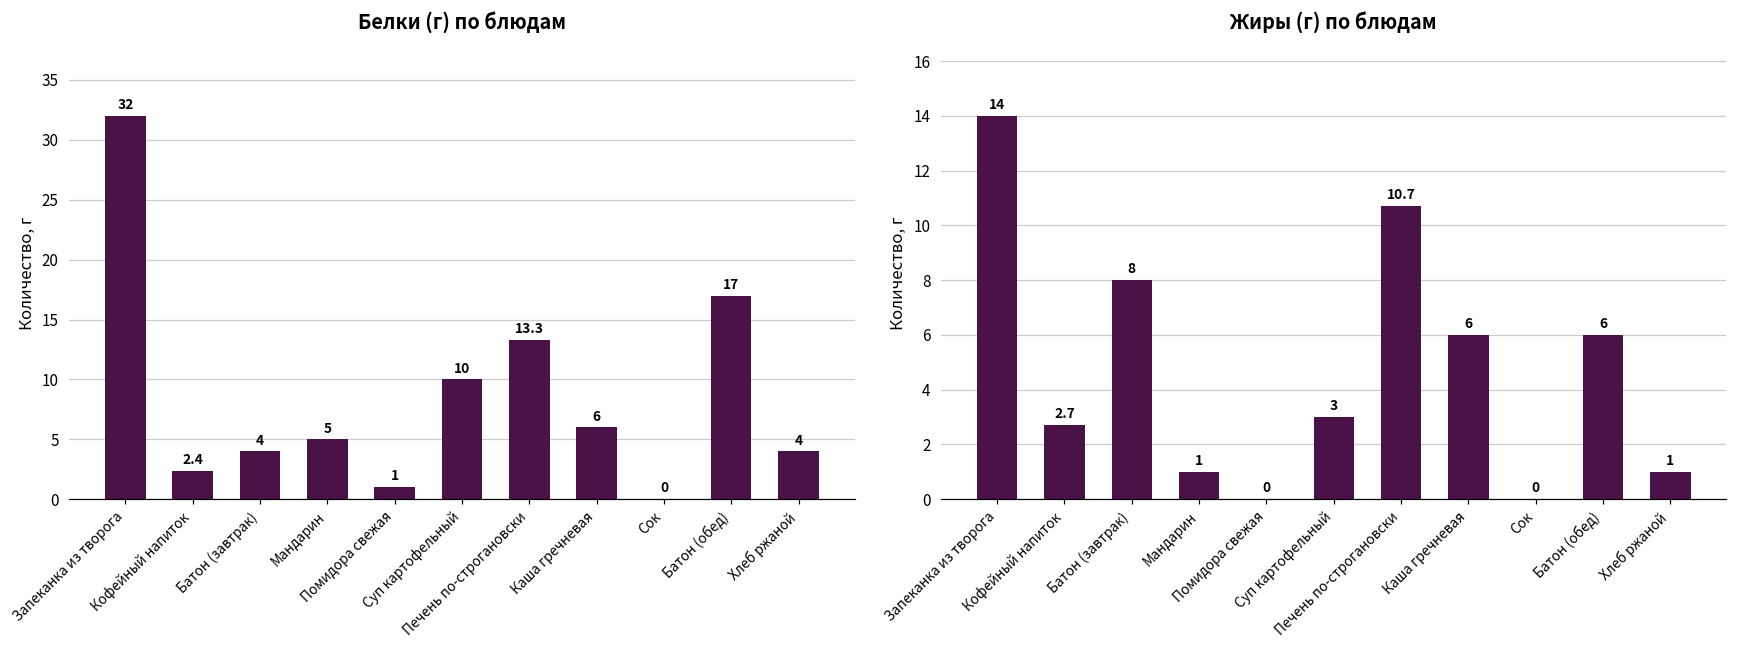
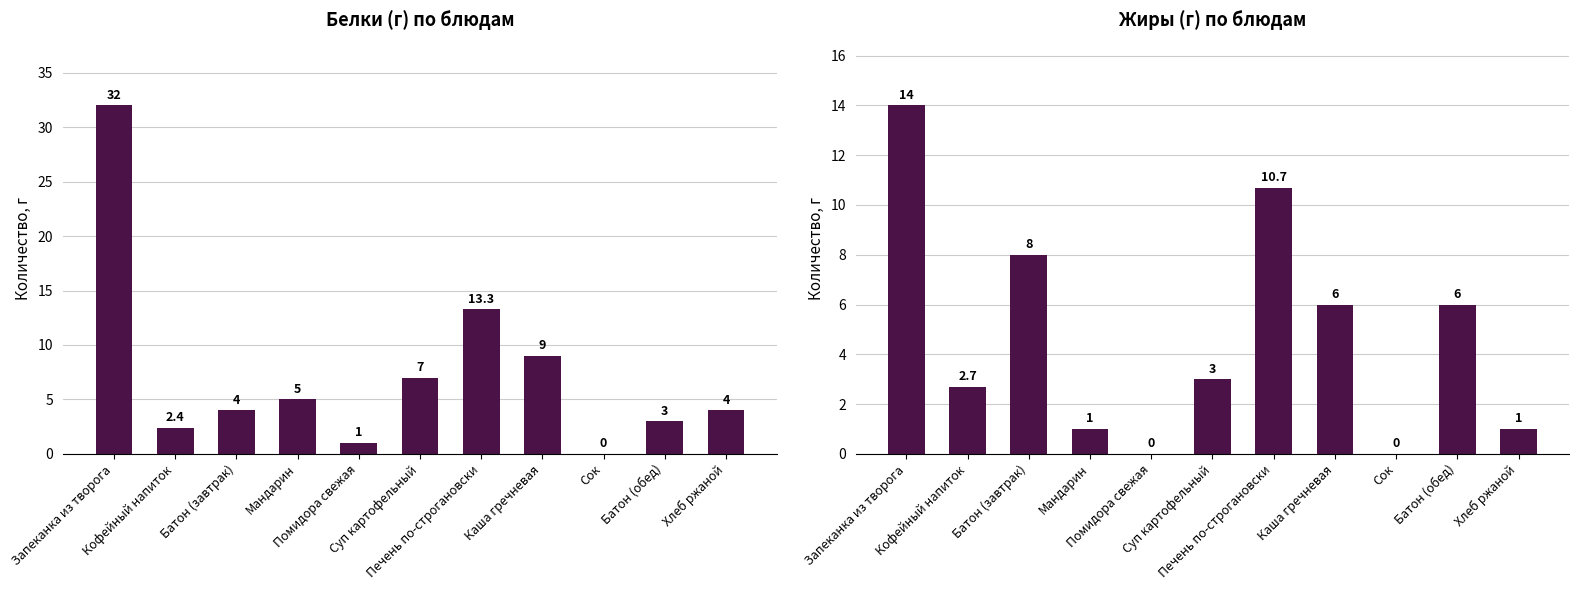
Белки (г) по блюдам, Суп картофельный: 10 -> 7
Белки (г) по блюдам, Каша гречневая: 6 -> 9
Белки (г) по блюдам, Батон (обед): 17 -> 3
